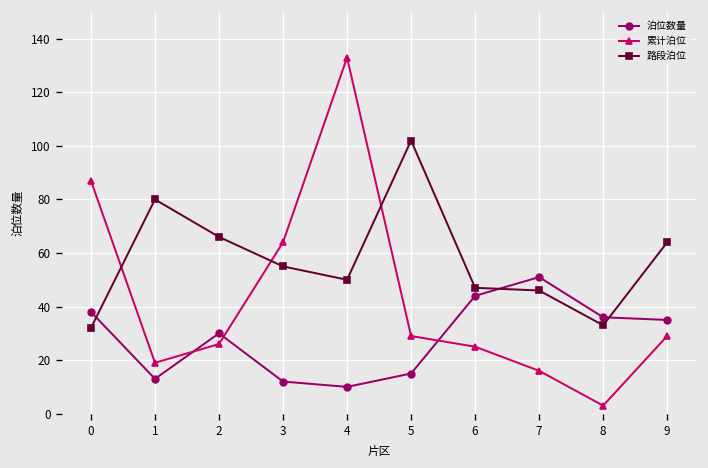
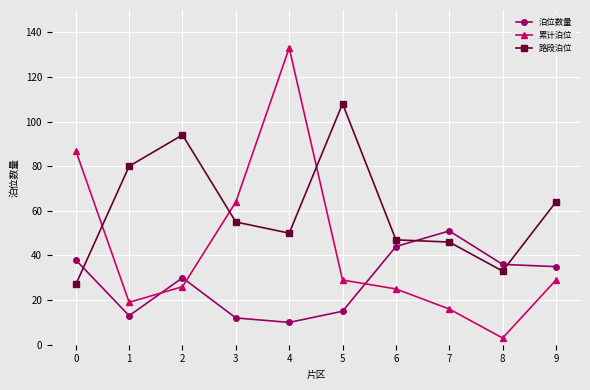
路段泊位, 0: 32 -> 27
路段泊位, 2: 66 -> 94
路段泊位, 5: 102 -> 108
